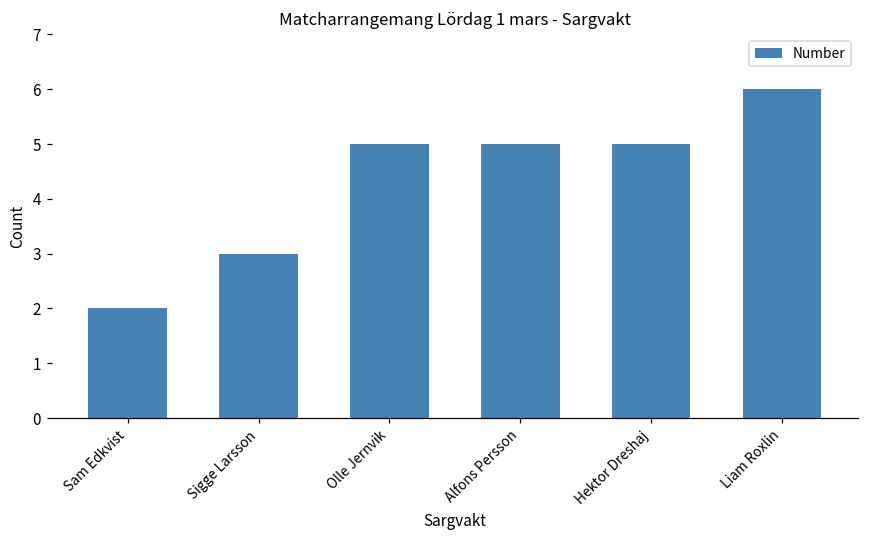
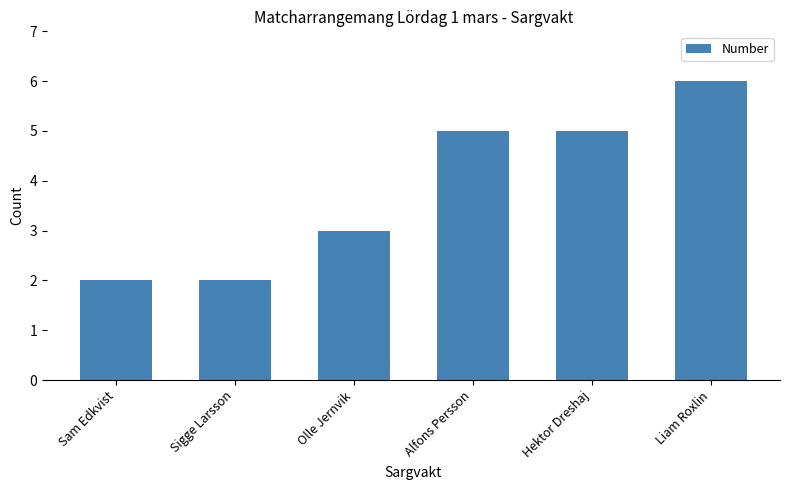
Sigge Larsson: 3 -> 2
Olle Jernvik: 5 -> 3
